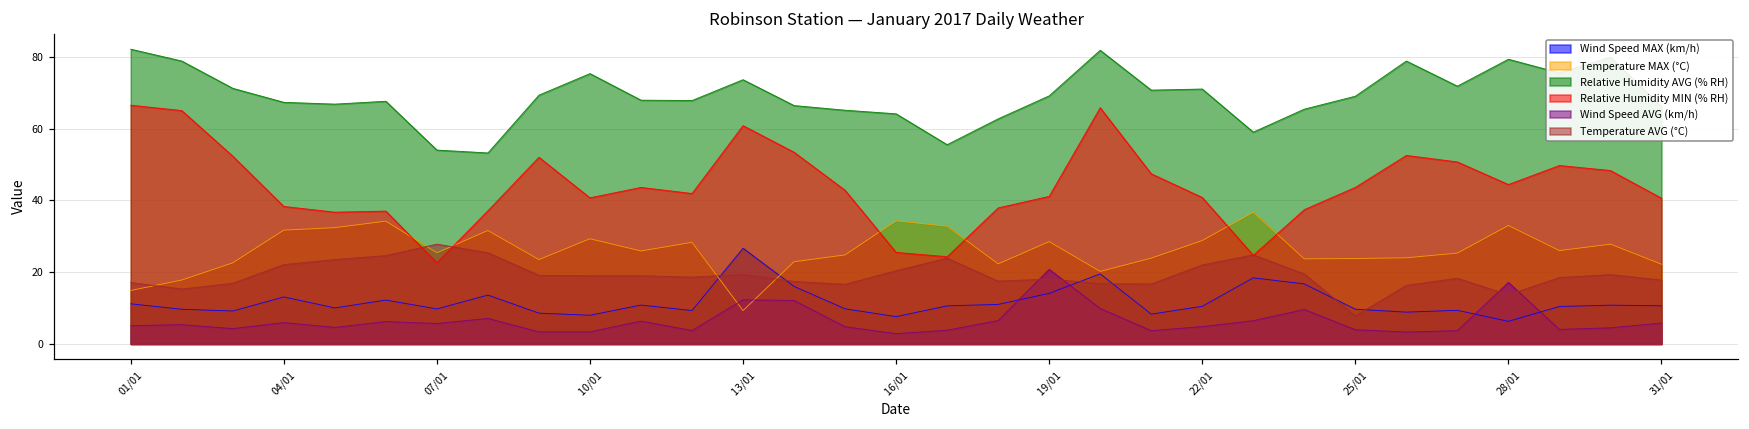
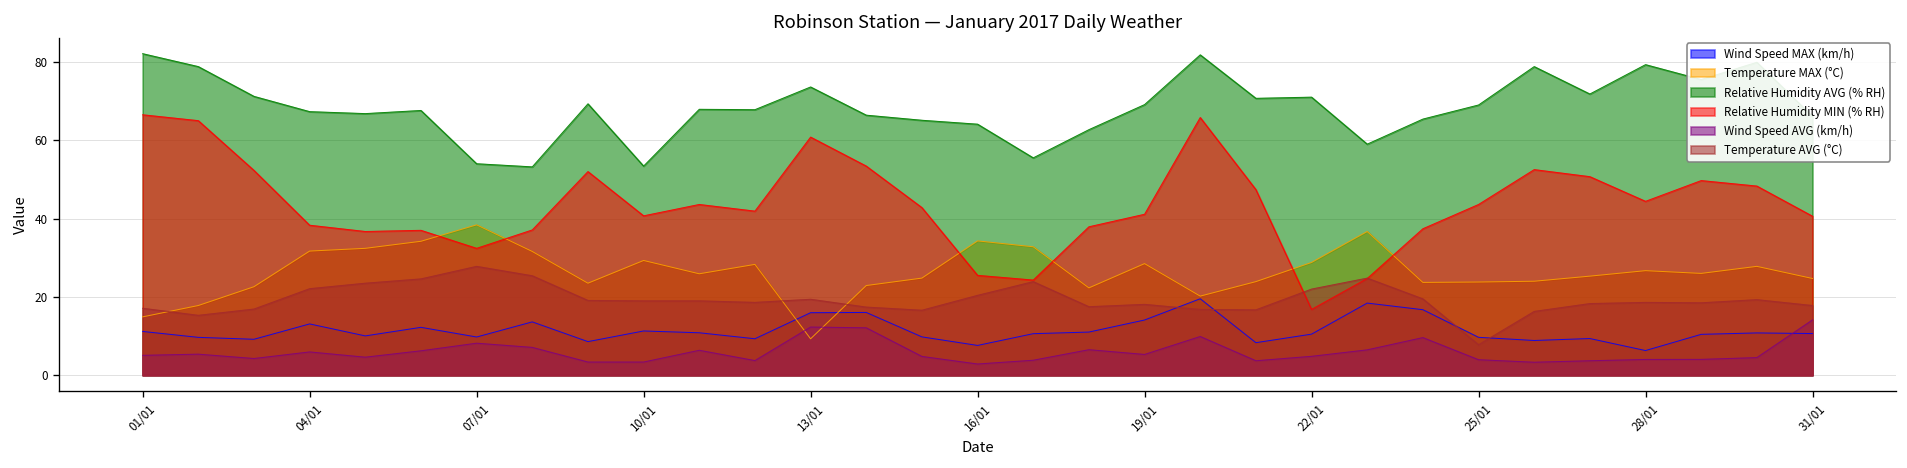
Temperature MAX (°C), 07/01: 25 -> 38
Relative Humidity MIN (% RH), 07/01: 23 -> 32
Wind Speed AVG (km/h), 07/01: 6 -> 8
Wind Speed MAX (km/h), 10/01: 8 -> 11
Relative Humidity AVG (% RH), 10/01: 75 -> 53
Wind Speed MAX (km/h), 13/01: 27 -> 16
Wind Speed AVG (km/h), 19/01: 21 -> 5
Relative Humidity MIN (% RH), 22/01: 41 -> 17
Temperature MAX (°C), 28/01: 33 -> 27
Wind Speed AVG (km/h), 28/01: 17 -> 4
Temperature AVG (°C), 28/01: 14 -> 19
Temperature MAX (°C), 31/01: 22 -> 25
Wind Speed AVG (km/h), 31/01: 6 -> 14
